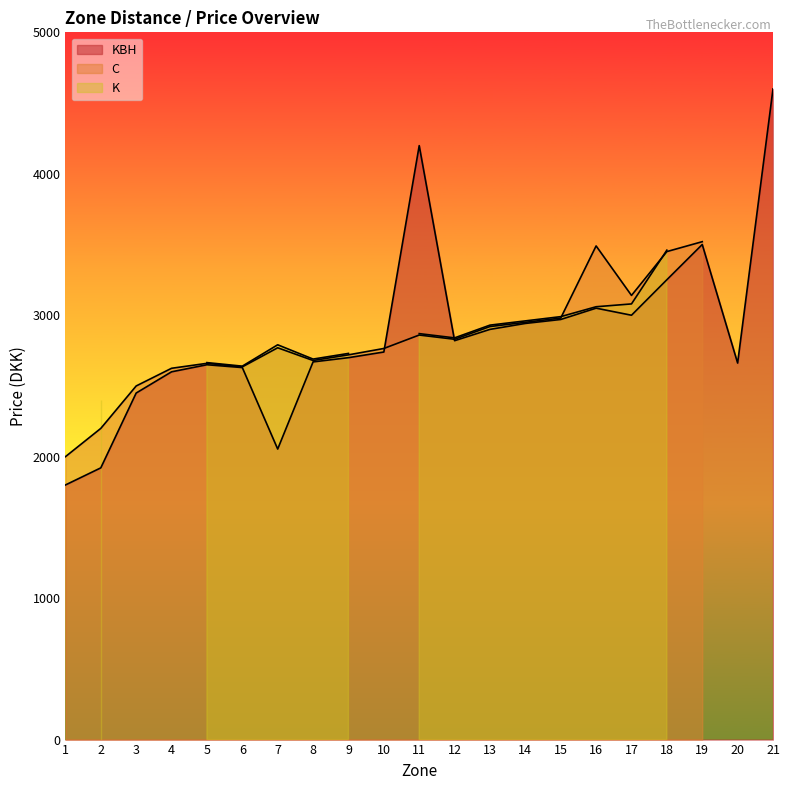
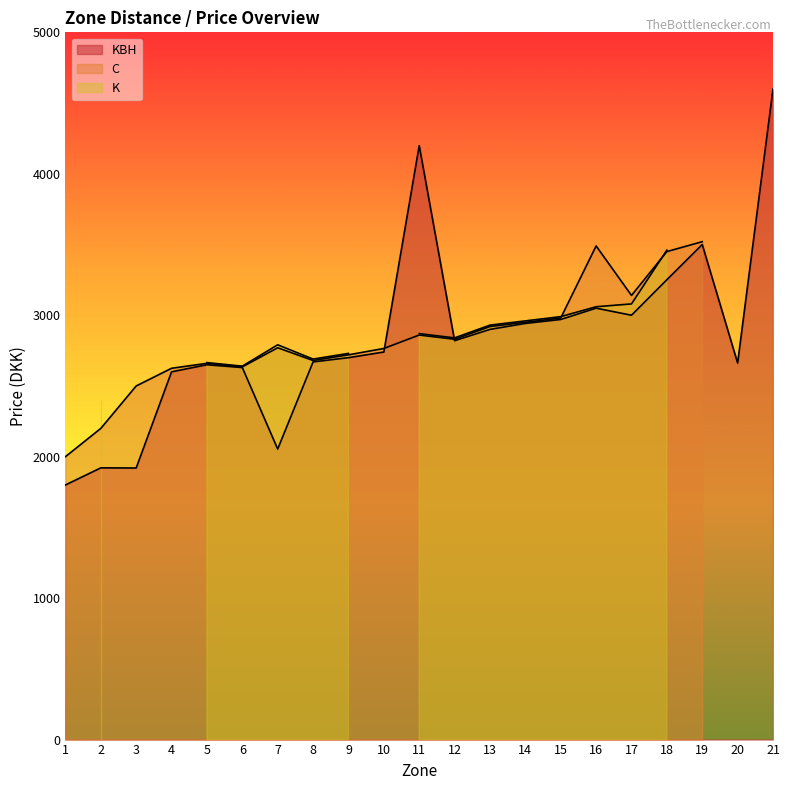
KBH, 3: 2450 -> 1920
